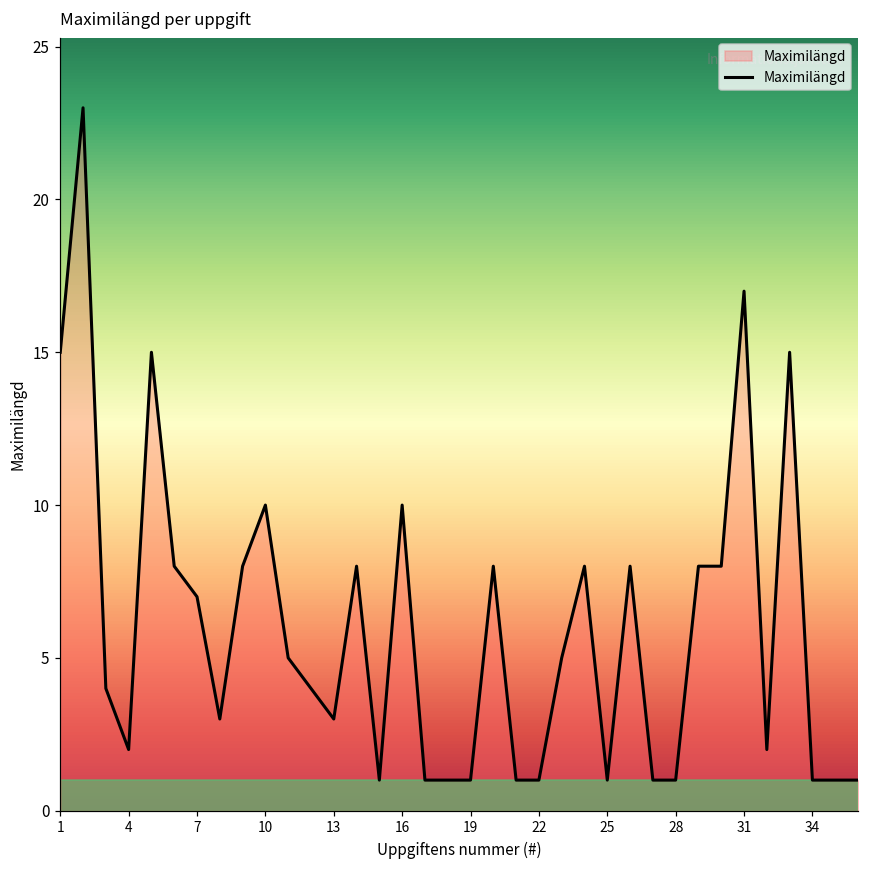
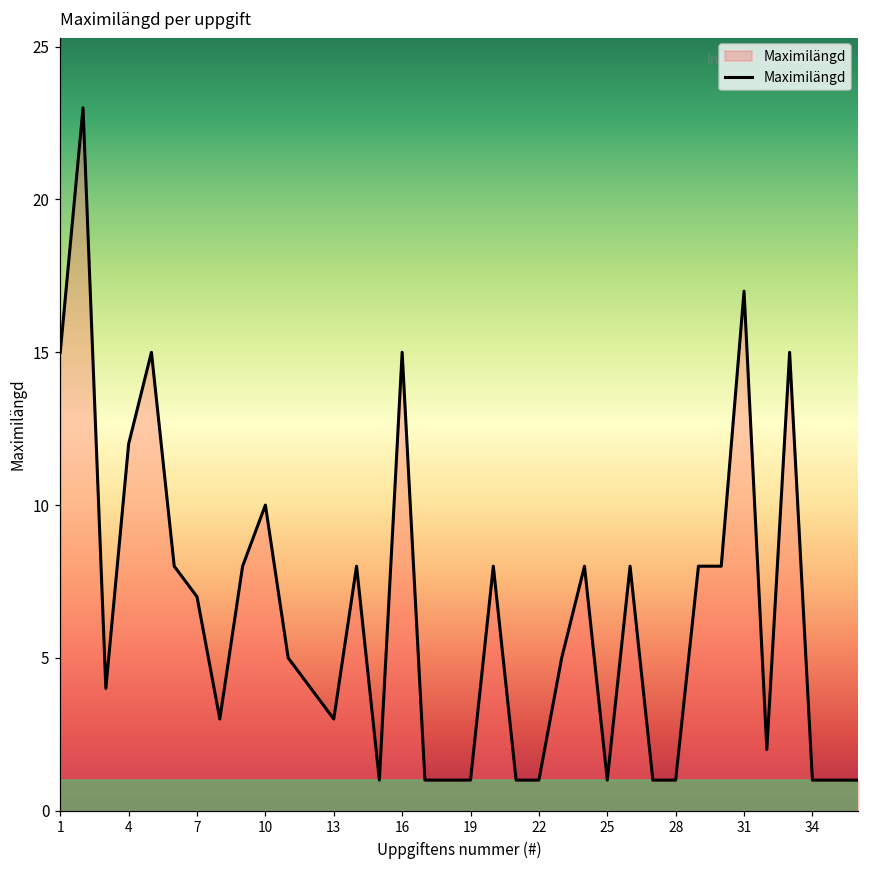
4: 2 -> 12
16: 10 -> 15
